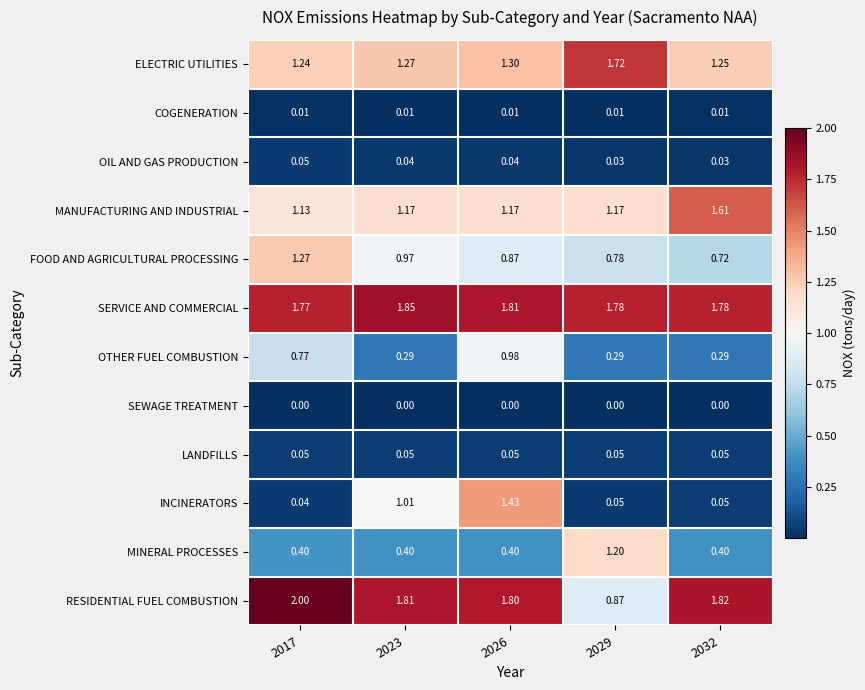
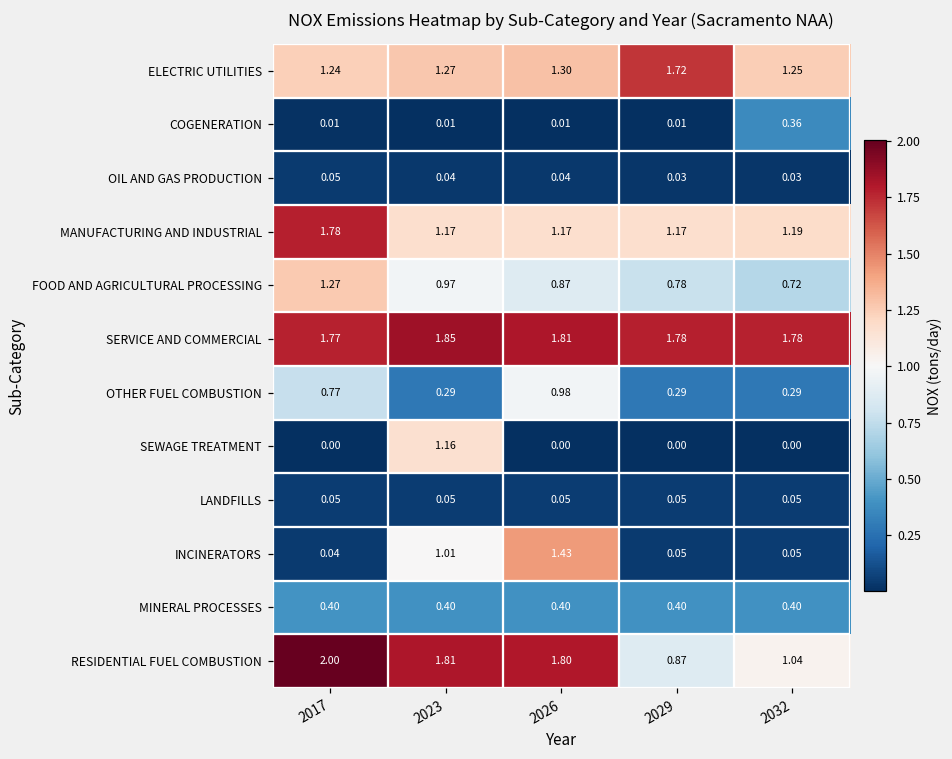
COGENERATION, 2032: 0.01 -> 0.36
MANUFACTURING AND INDUSTRIAL, 2017: 1.13 -> 1.78
MANUFACTURING AND INDUSTRIAL, 2032: 1.61 -> 1.19
SEWAGE TREATMENT, 2023: 0.00 -> 1.16
MINERAL PROCESSES, 2029: 1.20 -> 0.40
RESIDENTIAL FUEL COMBUSTION, 2032: 1.82 -> 1.04
